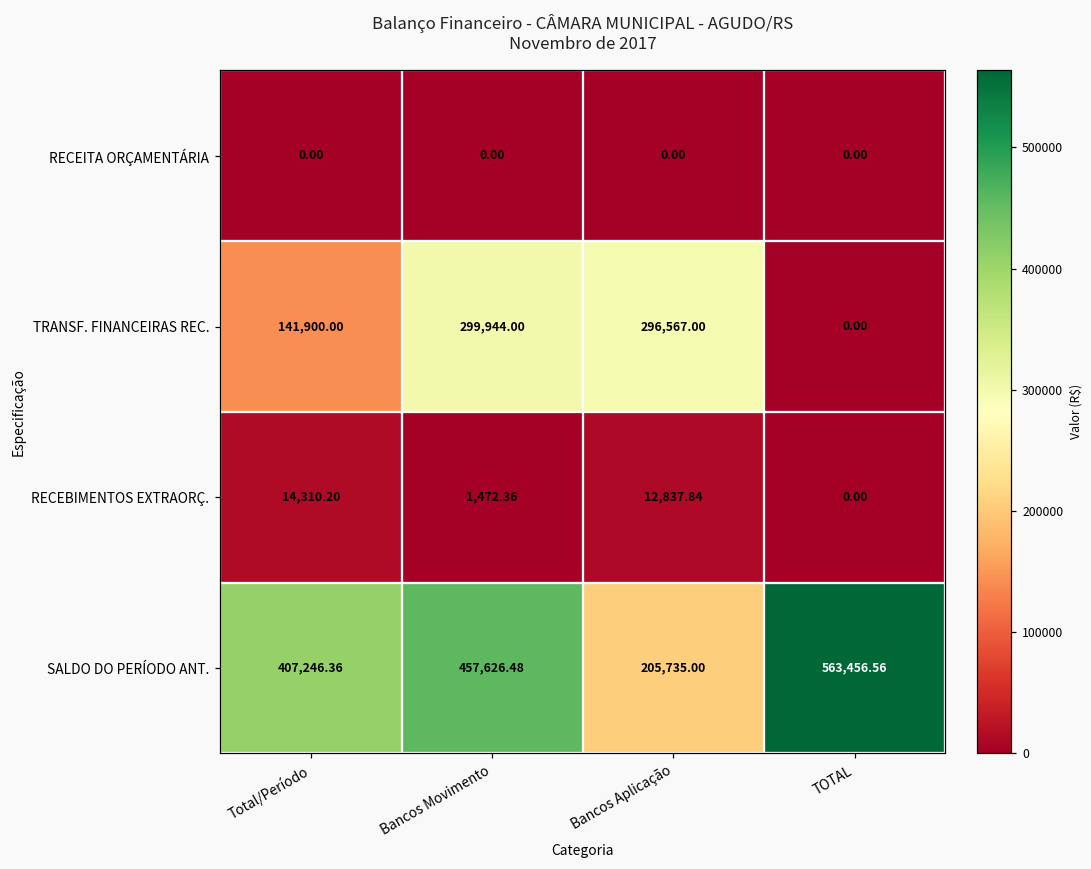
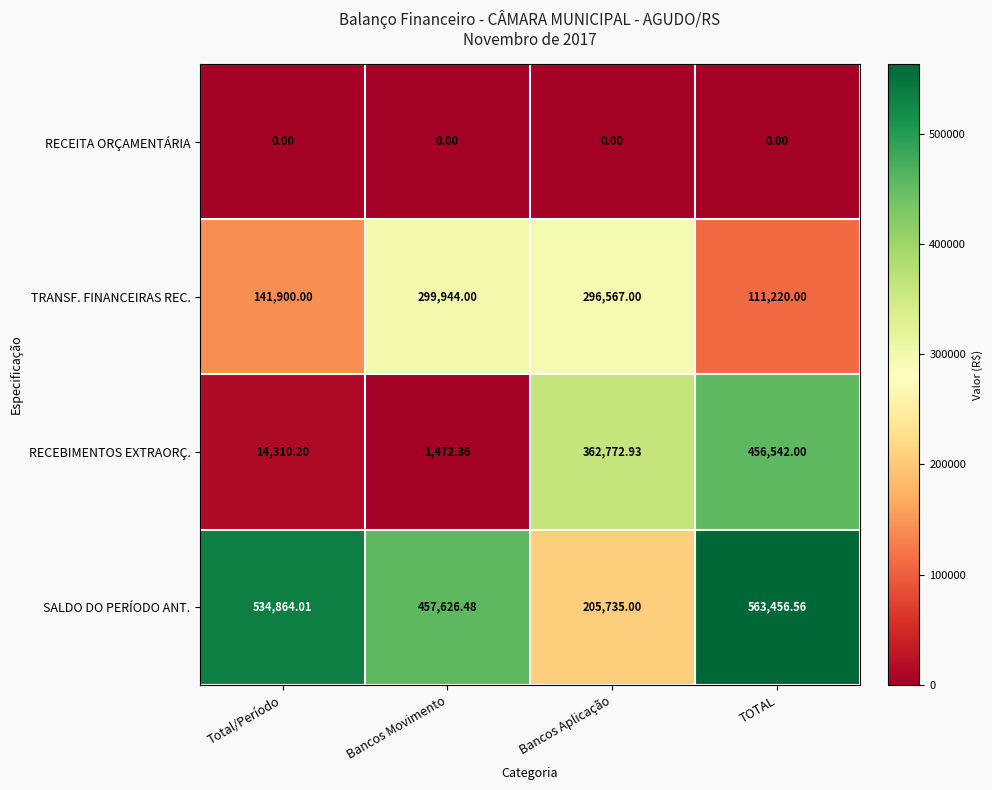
TRANSF. FINANCEIRAS REC., TOTAL: 0.00 -> 111,220.00
RECEBIMENTOS EXTRAORÇ., Bancos Aplicação: 12,837.84 -> 362,772.93
RECEBIMENTOS EXTRAORÇ., TOTAL: 0.00 -> 456,542.00
SALDO DO PERÍODO ANT., Total/Período: 407,246.36 -> 534,864.01
